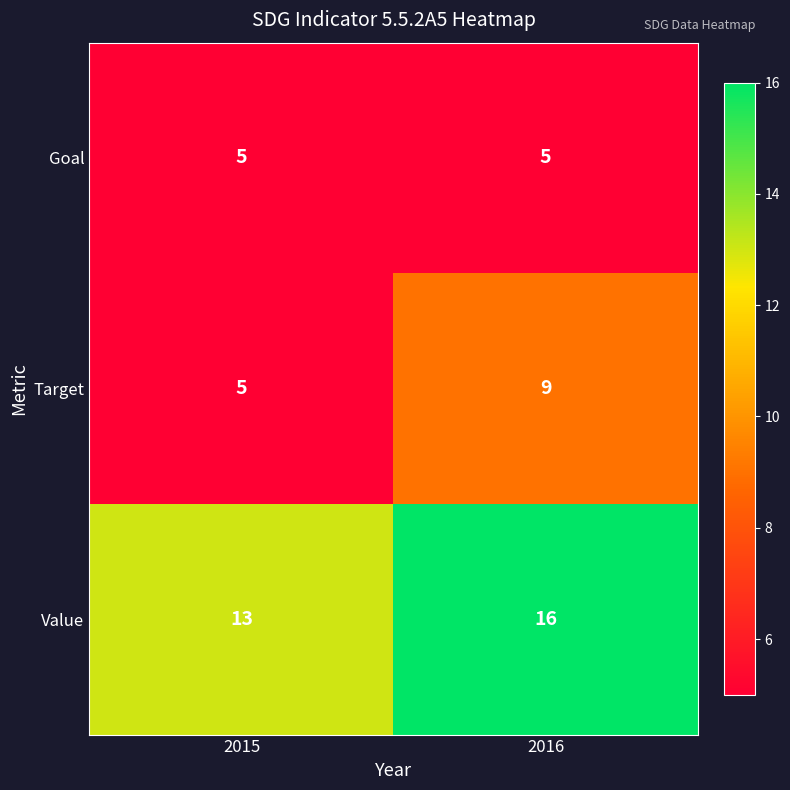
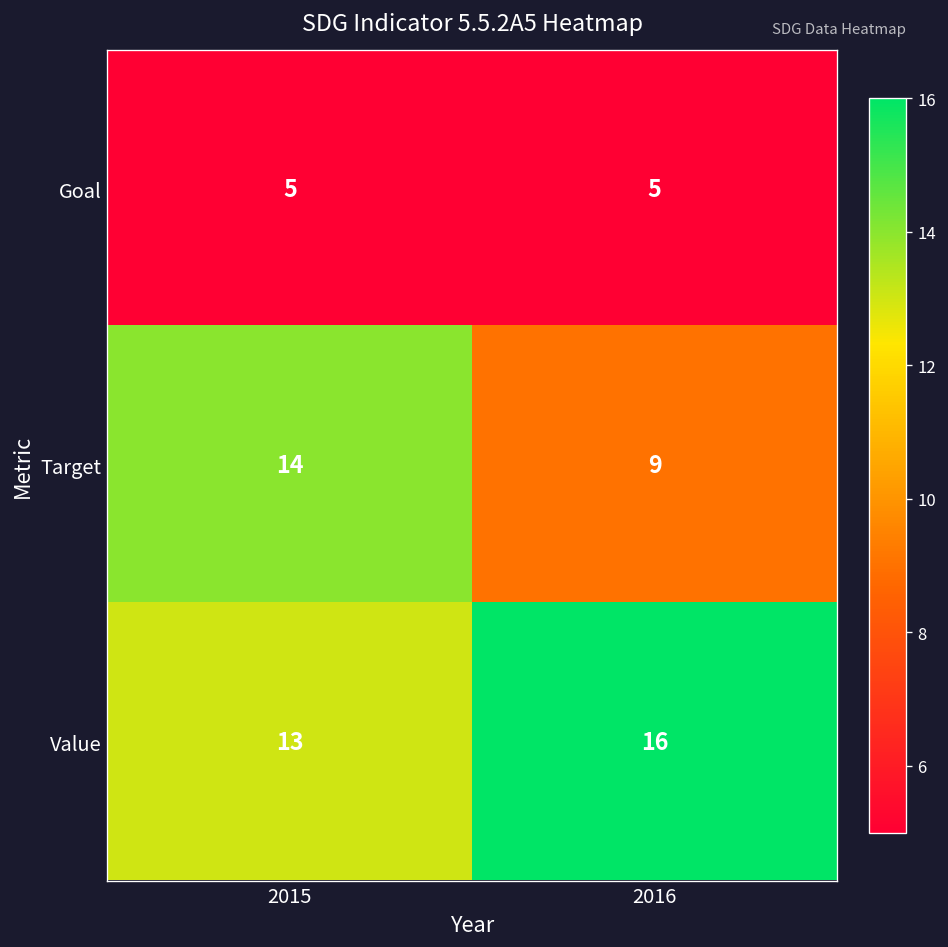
Target, 2015: 5 -> 14
